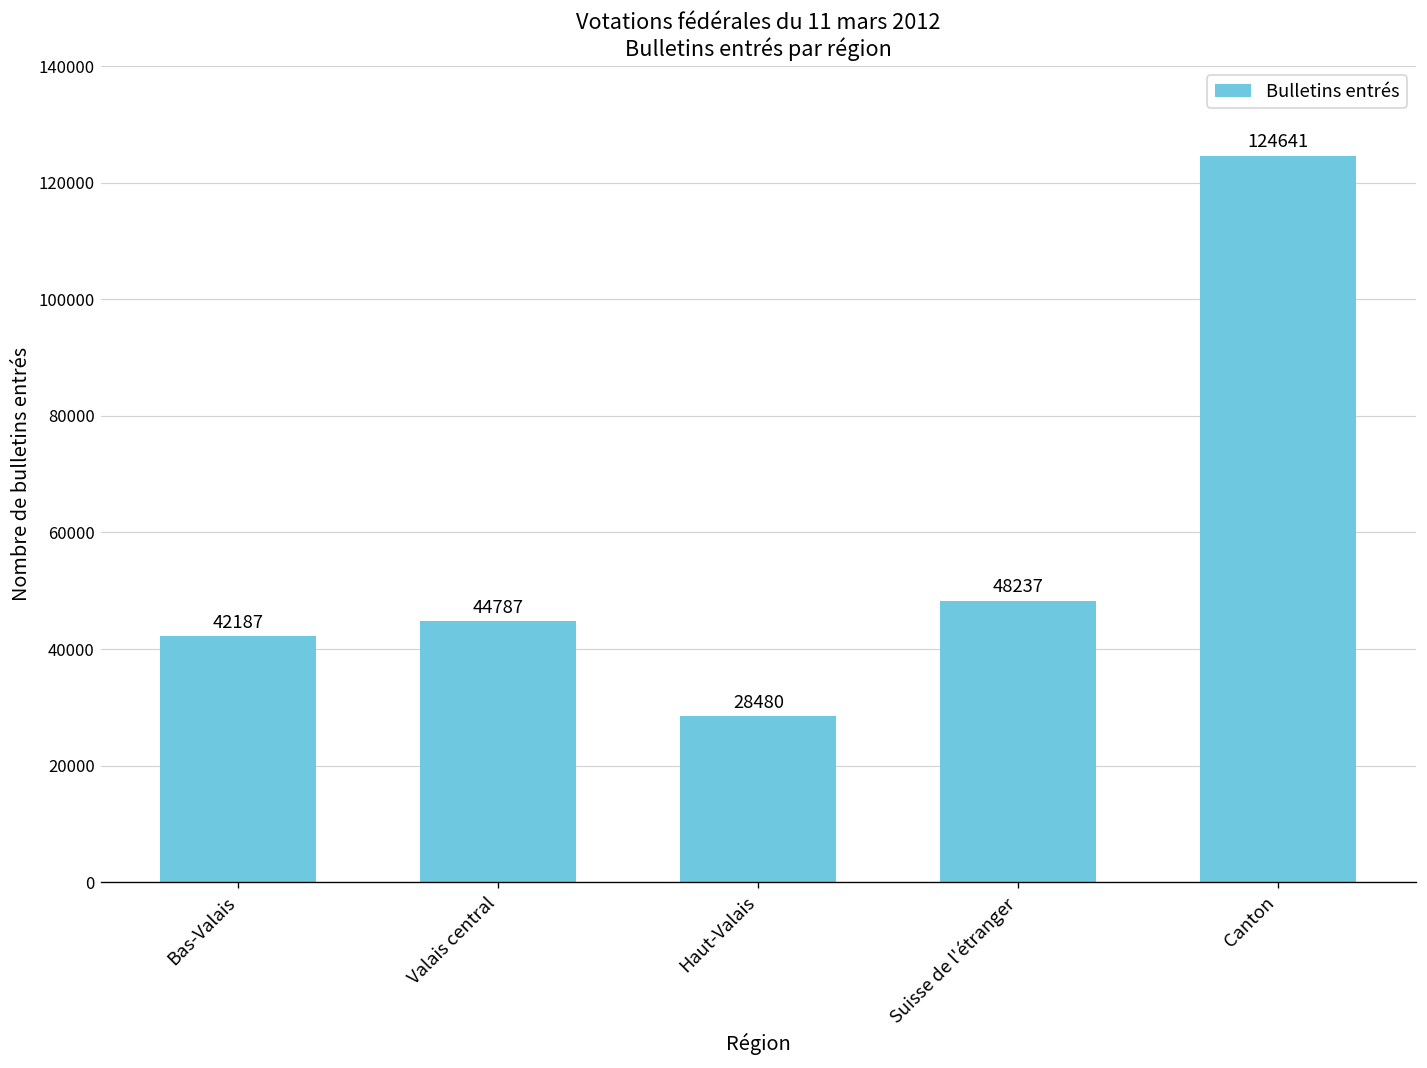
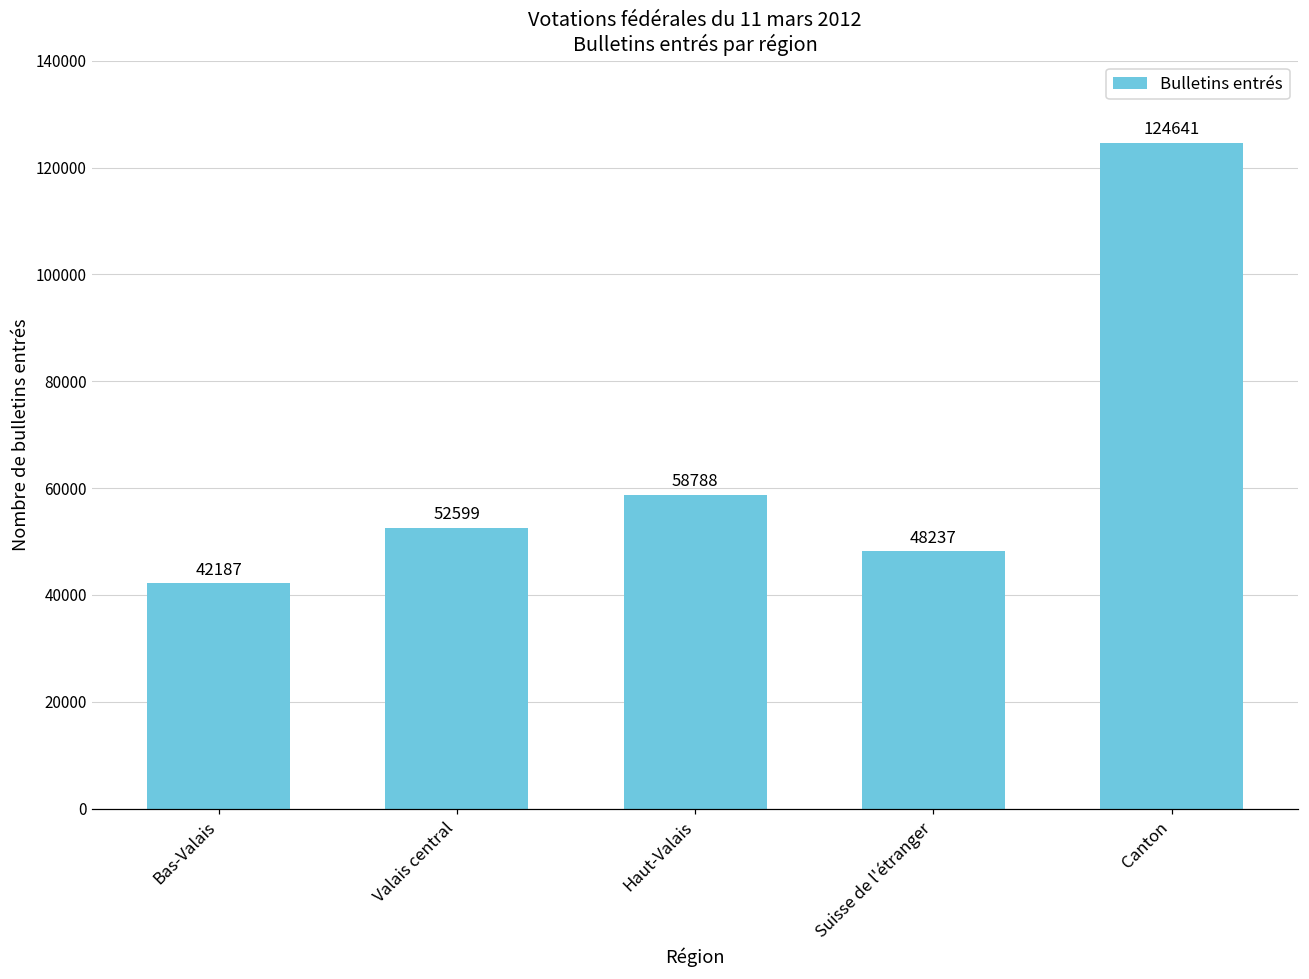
Valais central: 44787 -> 52599
Haut-Valais: 28480 -> 58788
